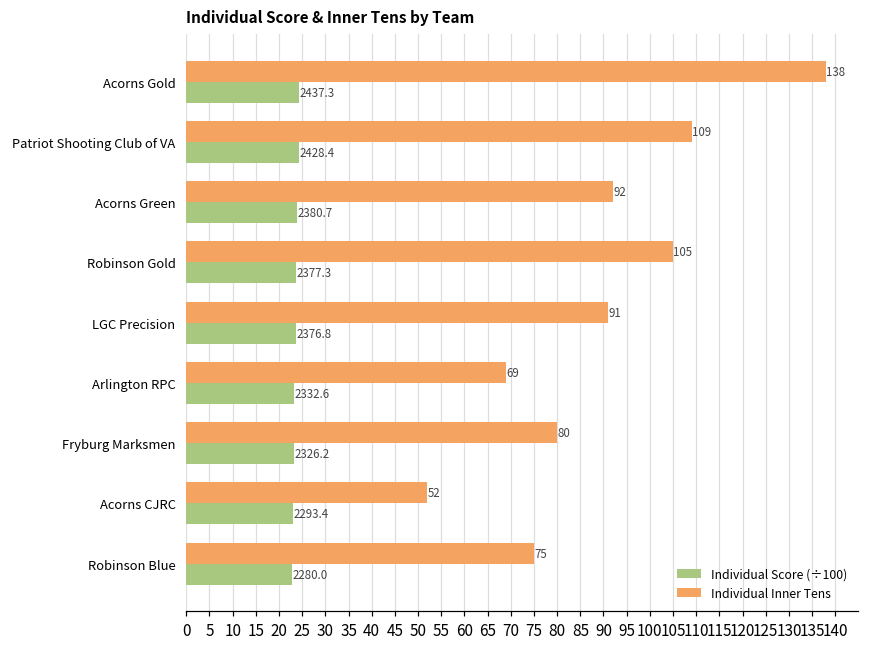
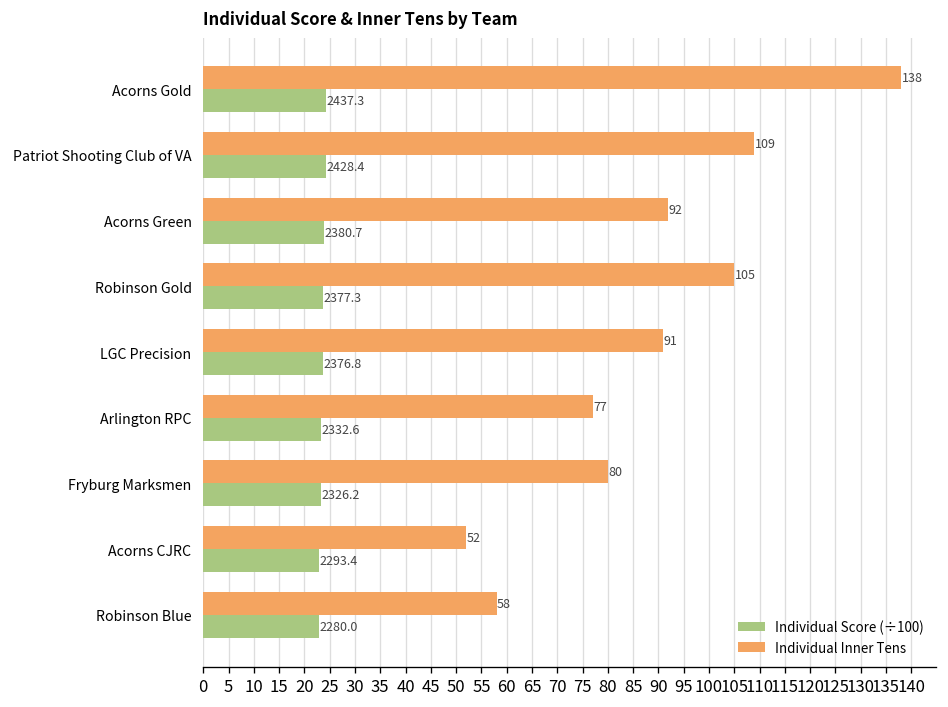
Individual Inner Tens, Arlington RPC: 69 -> 77
Individual Inner Tens, Robinson Blue: 75 -> 58
